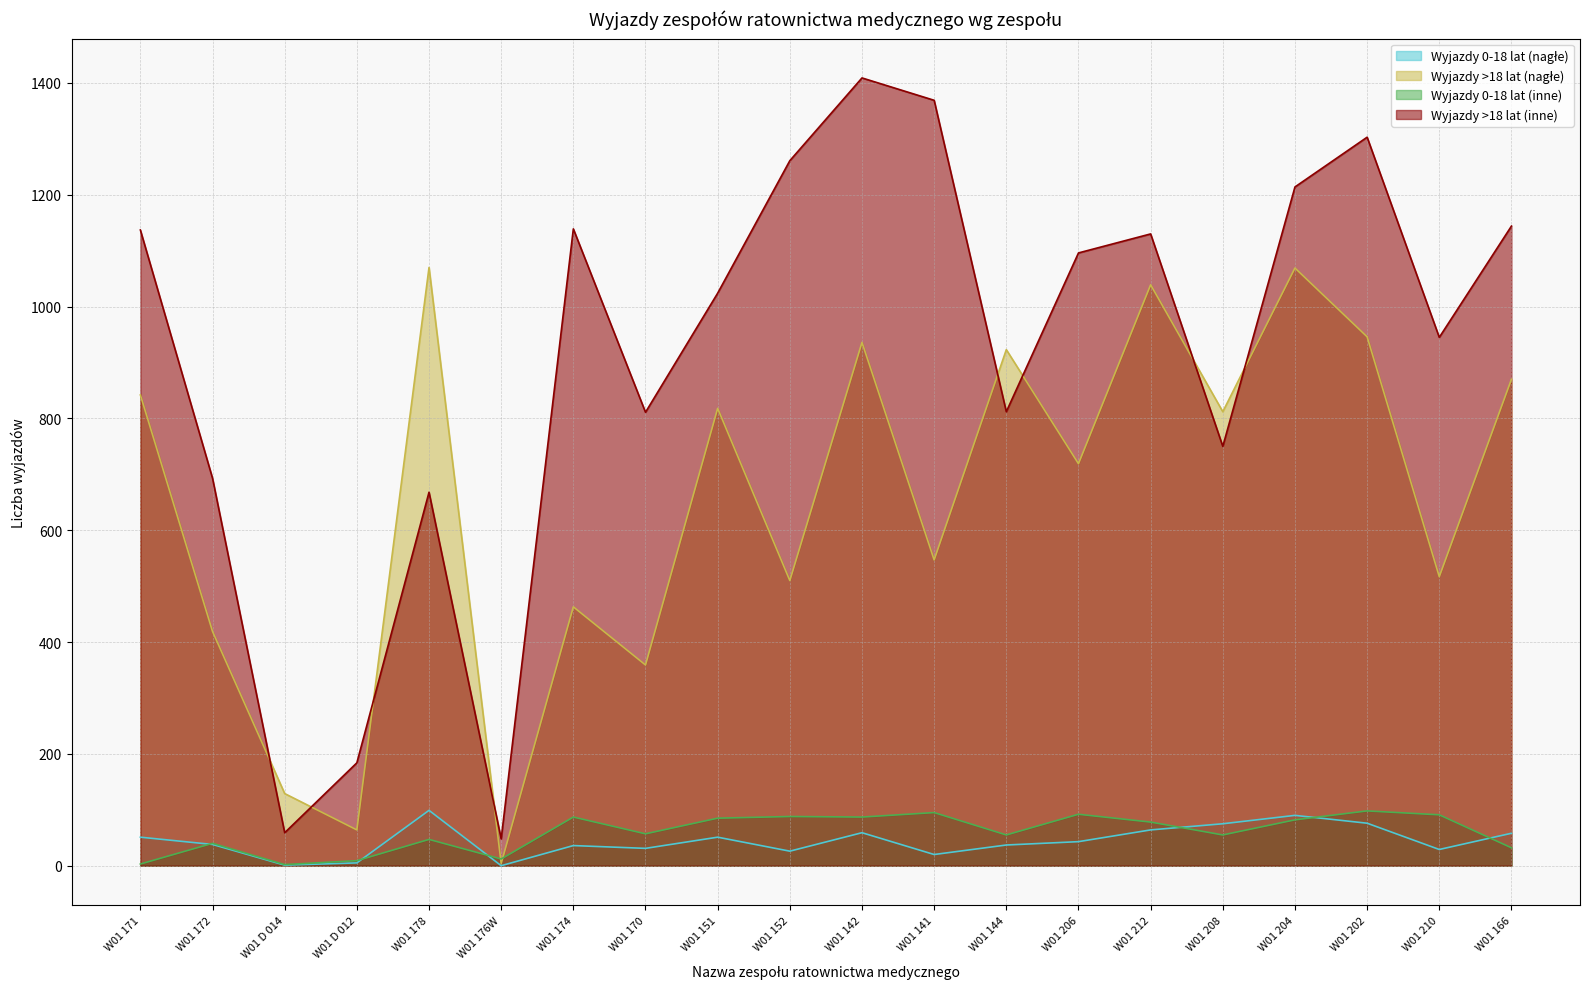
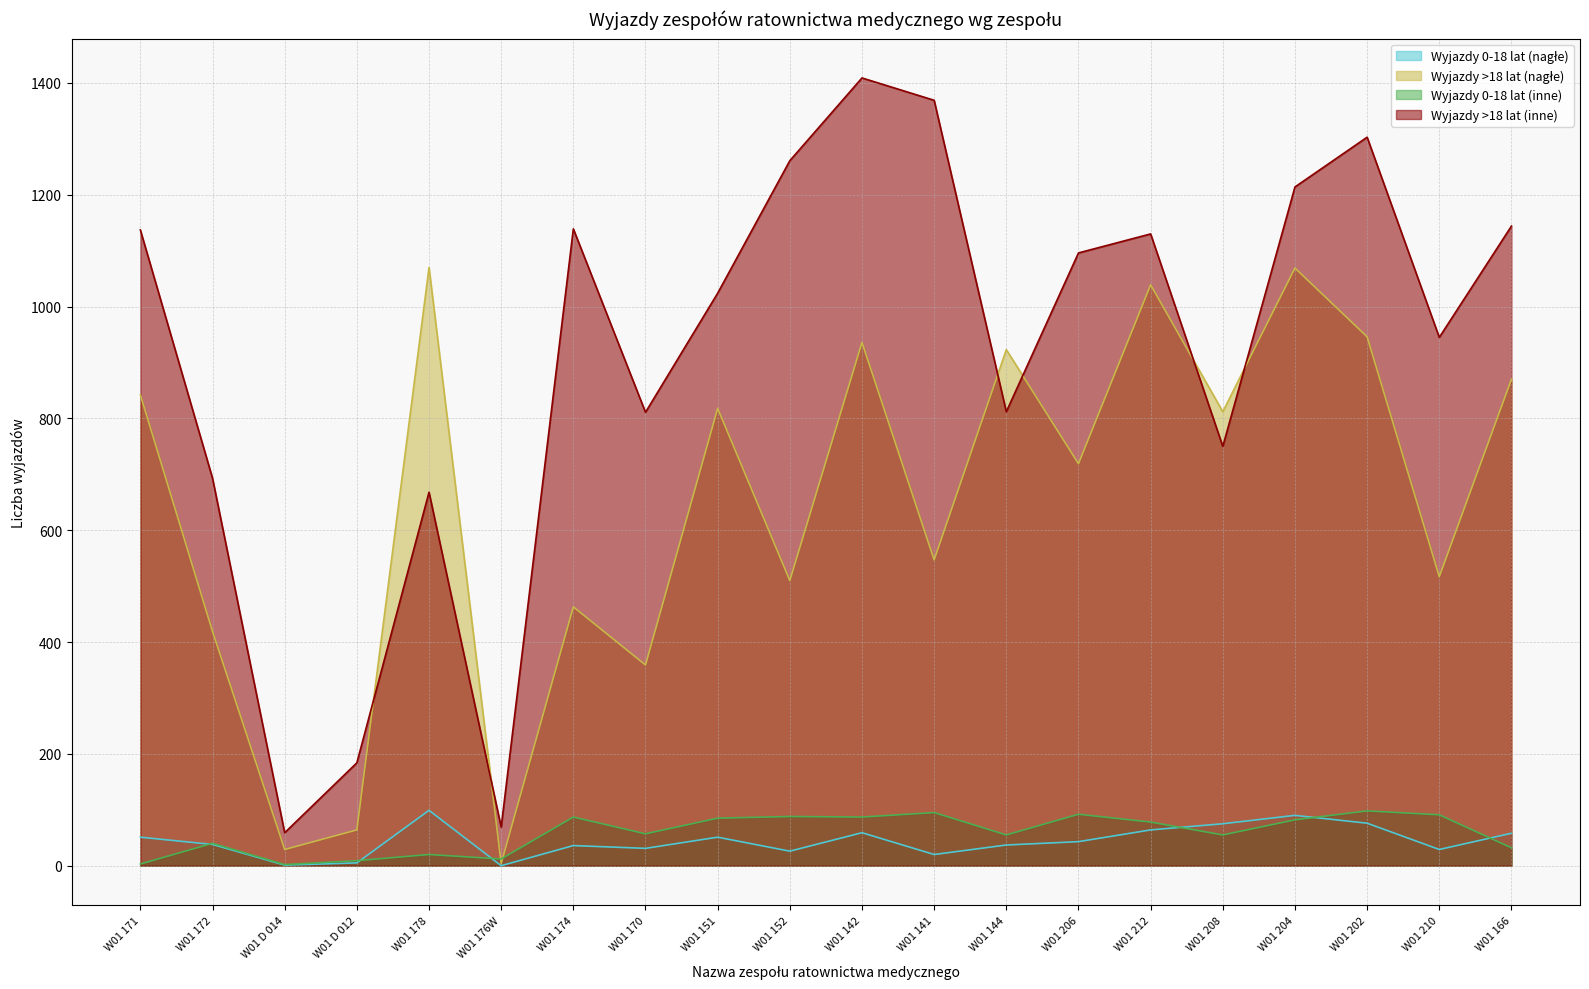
Wyjazdy >18 lat (nagłe), W01 D 014: 130 -> 30
Wyjazdy 0-18 lat (inne), W01 178: 50 -> 20
Wyjazdy >18 lat (inne), W01 176W: 50 -> 70
